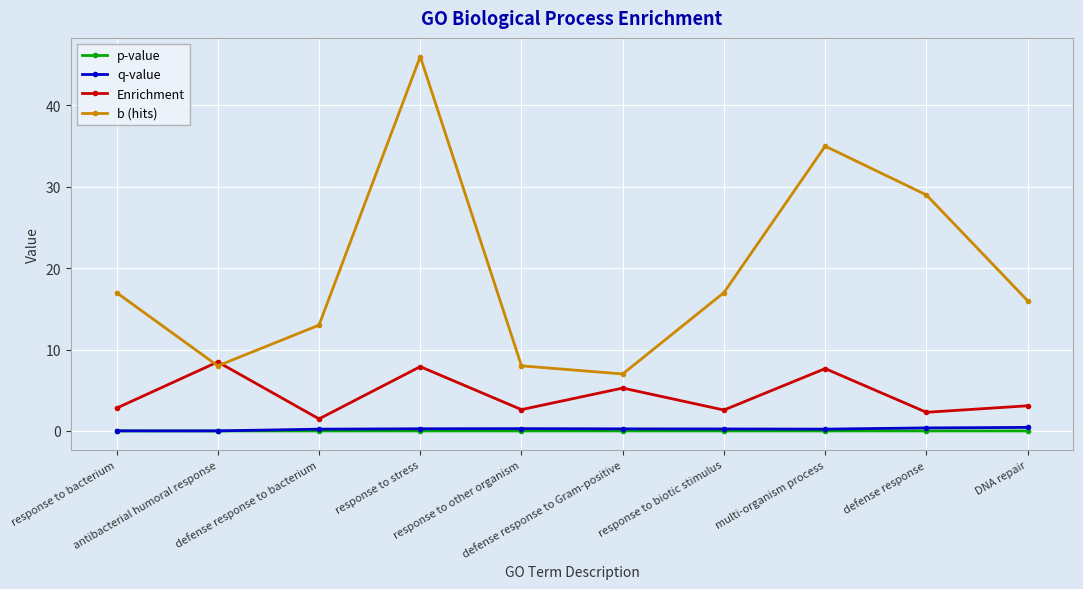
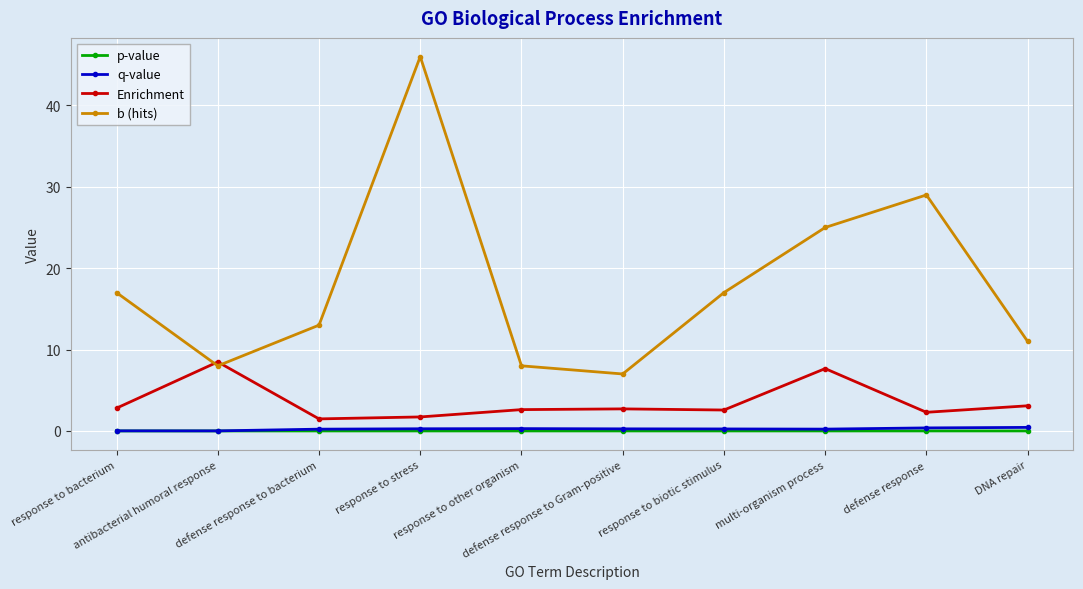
Enrichment, response to stress: 8 -> 2
Enrichment, defense response to Gram-positive: 5 -> 3
b (hits), multi-organism process: 35 -> 25
b (hits), DNA repair: 16 -> 11
